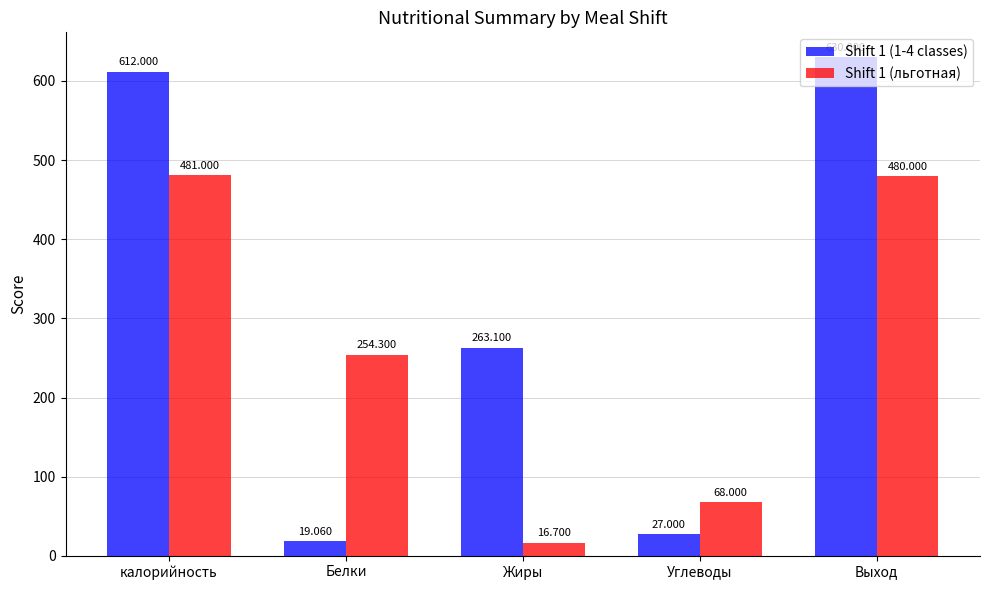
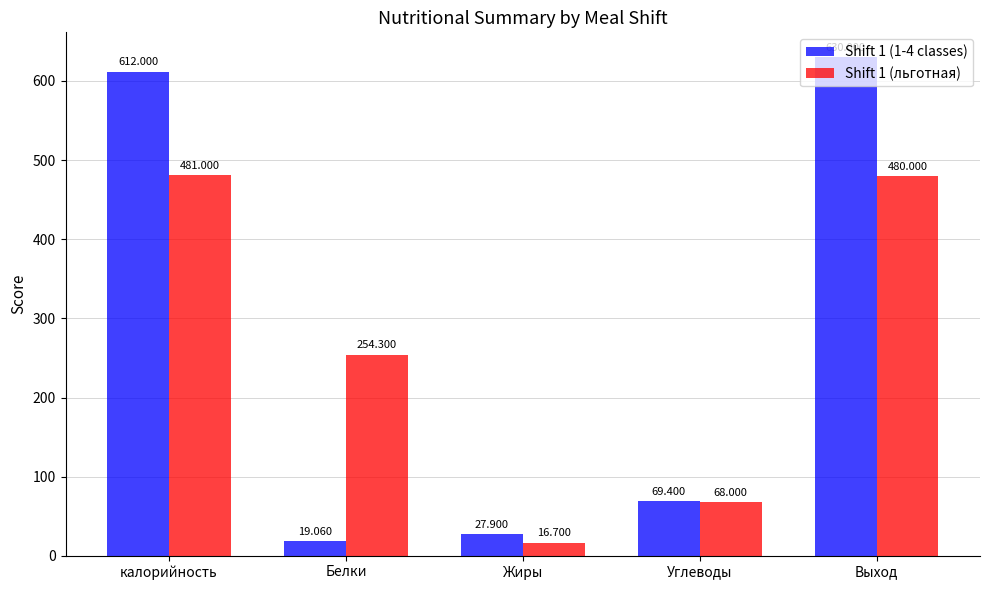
Shift 1 (1-4 classes), Жиры: 263.100 -> 27.900
Shift 1 (1-4 classes), Углеводы: 27.000 -> 69.400
